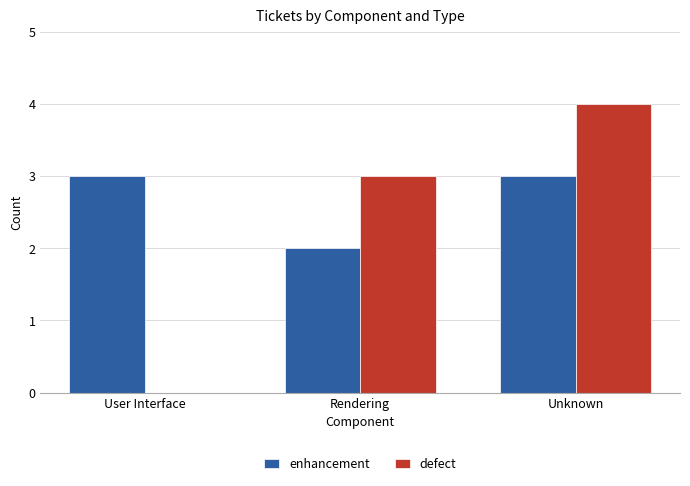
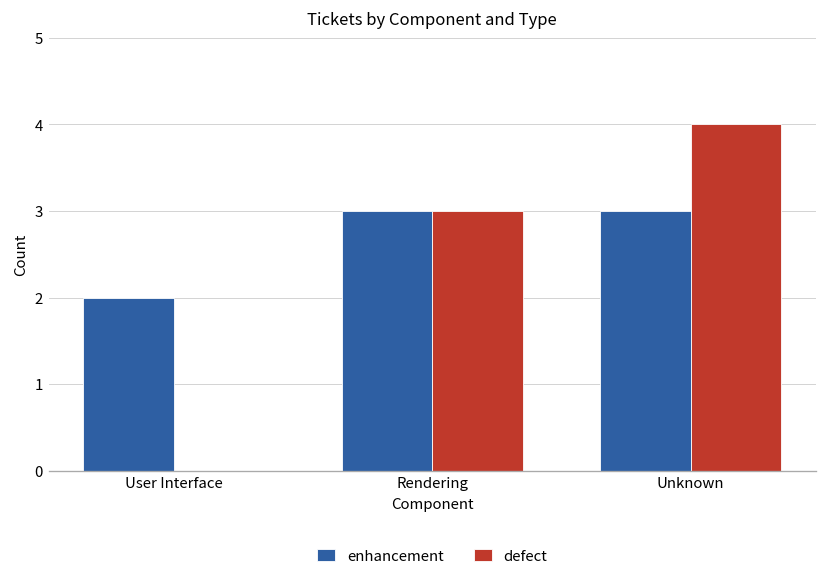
enhancement, User Interface: 3 -> 2
enhancement, Rendering: 2 -> 3
